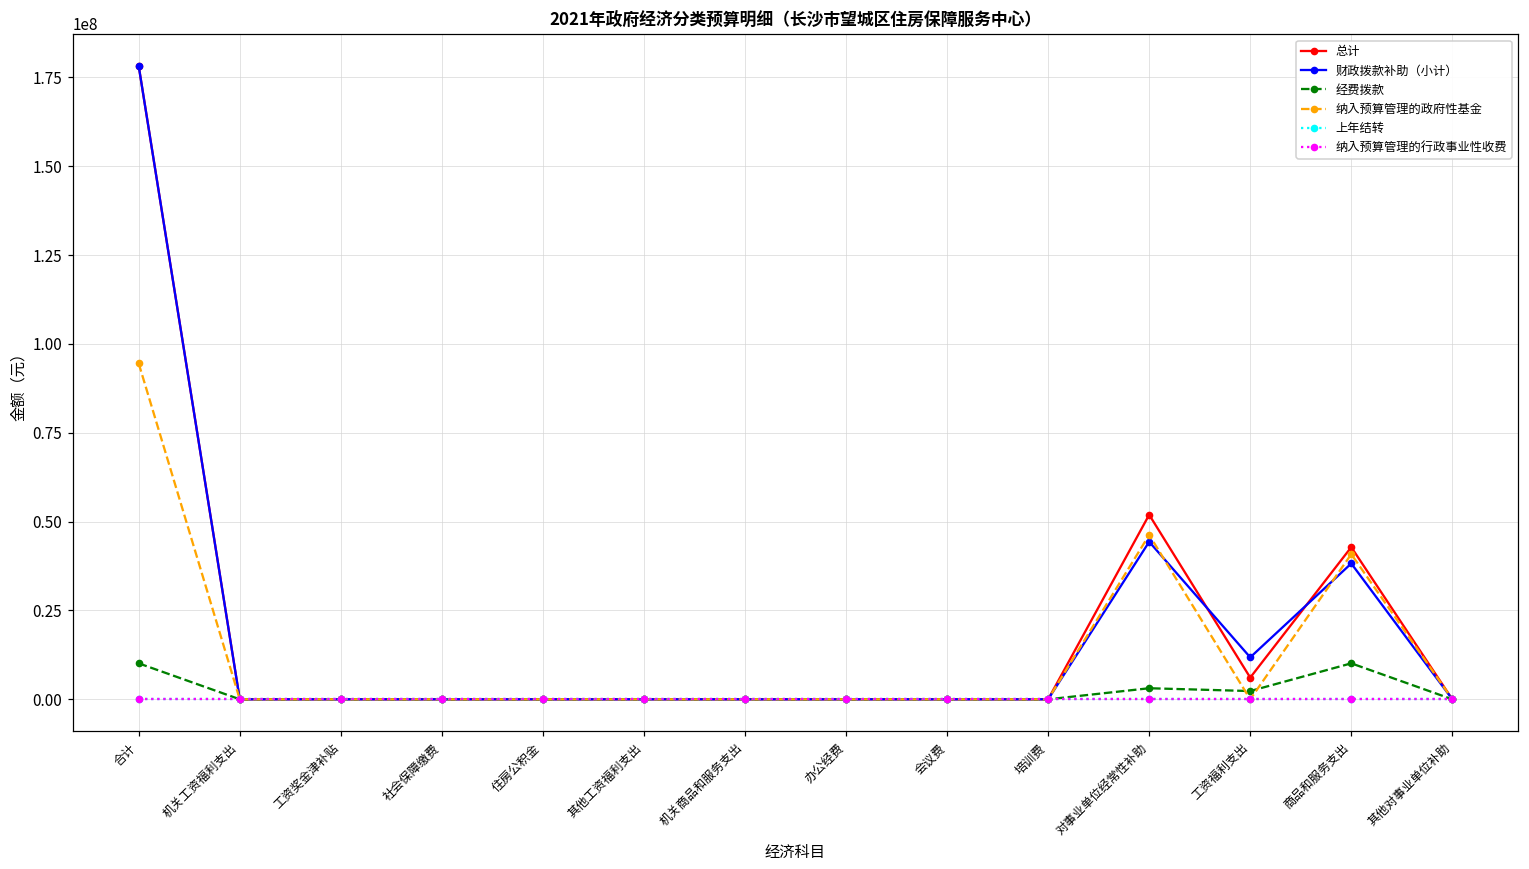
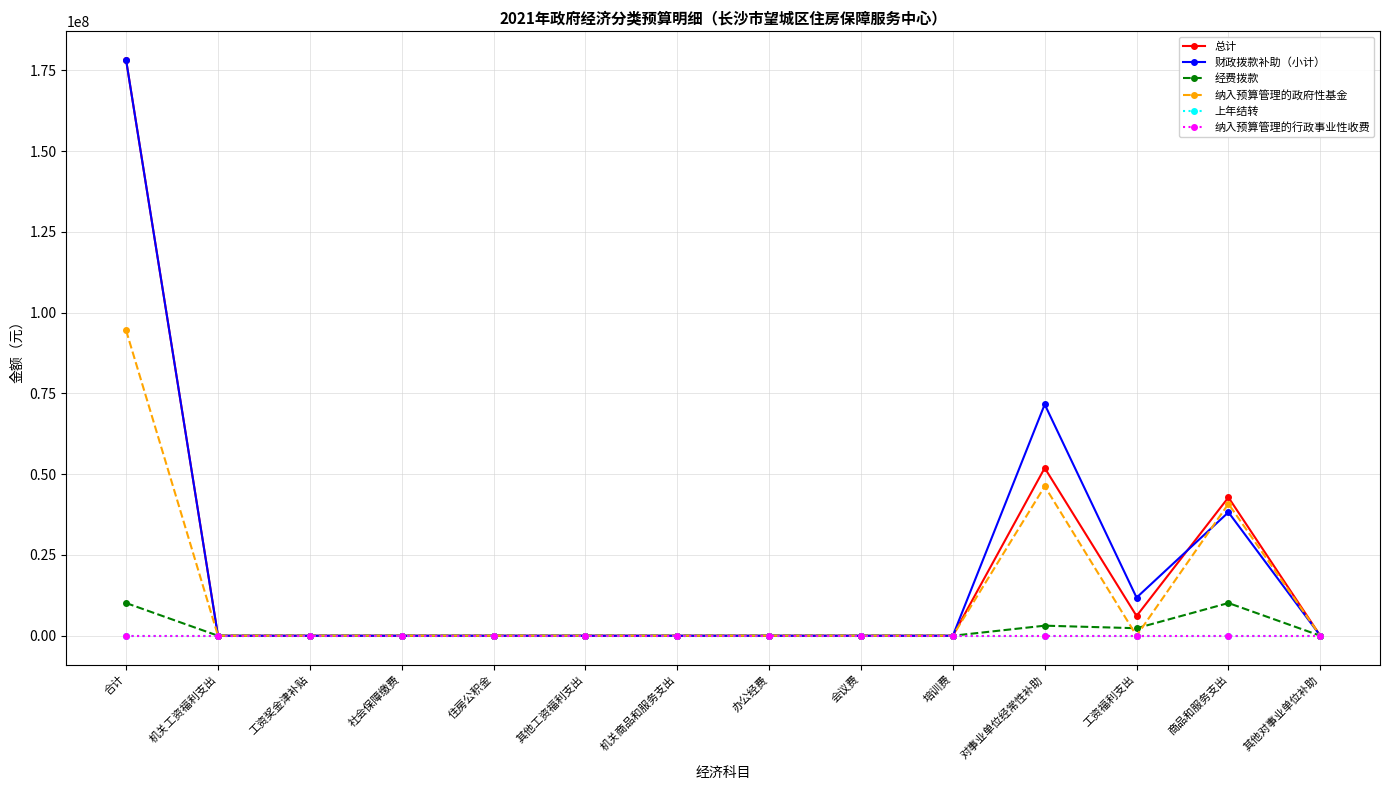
财政拨款补助（小计）, 对事业单位经常性补助: 44000000 -> 72000000
